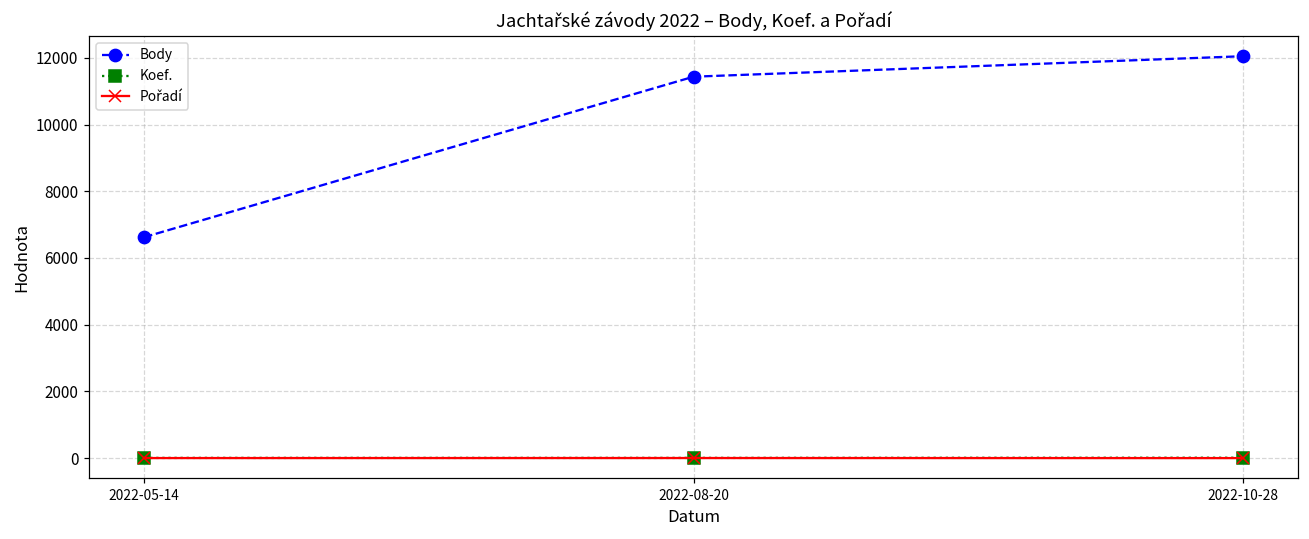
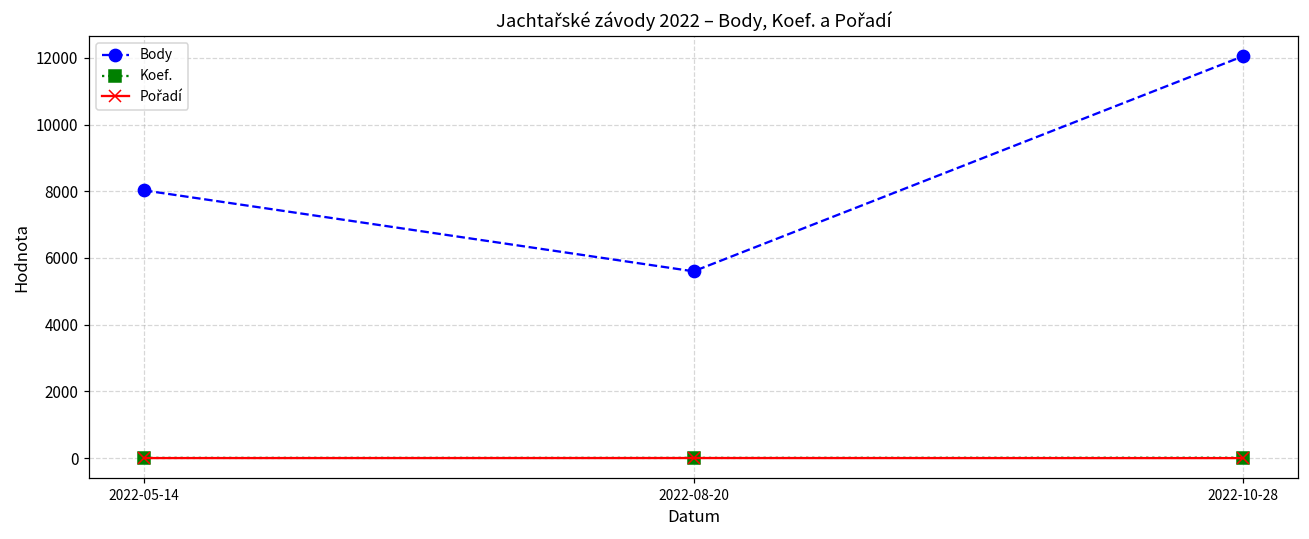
Body, 2022-05-14: 6600 -> 8000
Body, 2022-08-20: 11400 -> 5600
